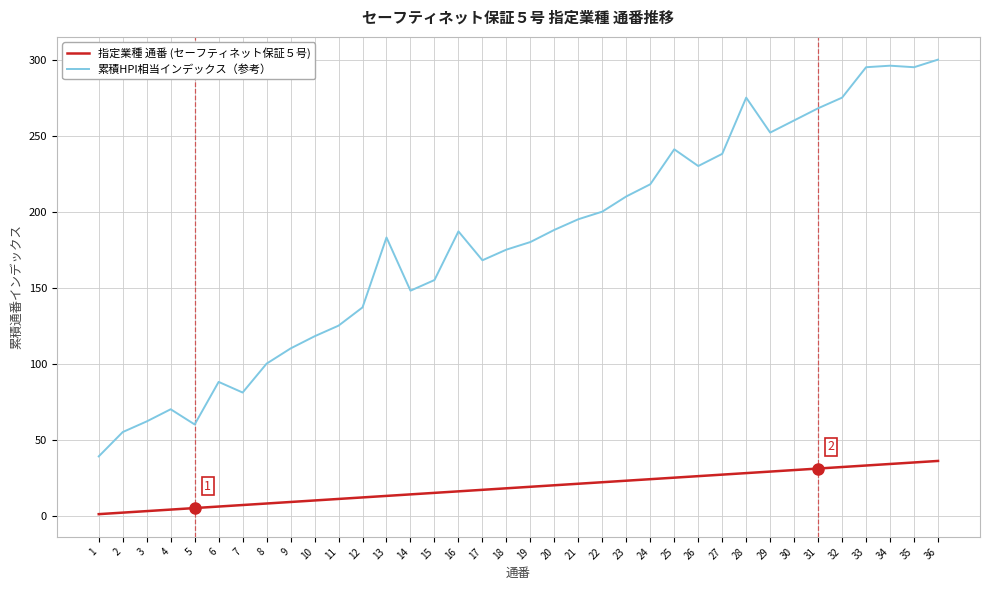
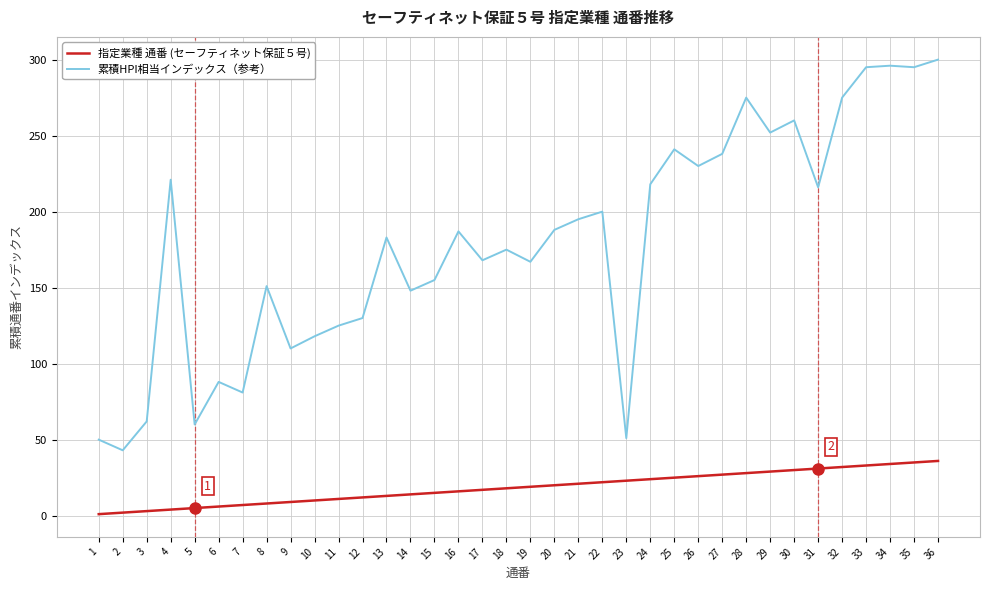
累積HPI相当インデックス（参考）, 1: 39 -> 50
累積HPI相当インデックス（参考）, 2: 55 -> 43
累積HPI相当インデックス（参考）, 4: 70 -> 221
累積HPI相当インデックス（参考）, 8: 100 -> 151
累積HPI相当インデックス（参考）, 12: 137 -> 130
累積HPI相当インデックス（参考）, 19: 180 -> 167
累積HPI相当インデックス（参考）, 23: 210 -> 51
累積HPI相当インデックス（参考）, 31: 268 -> 216
